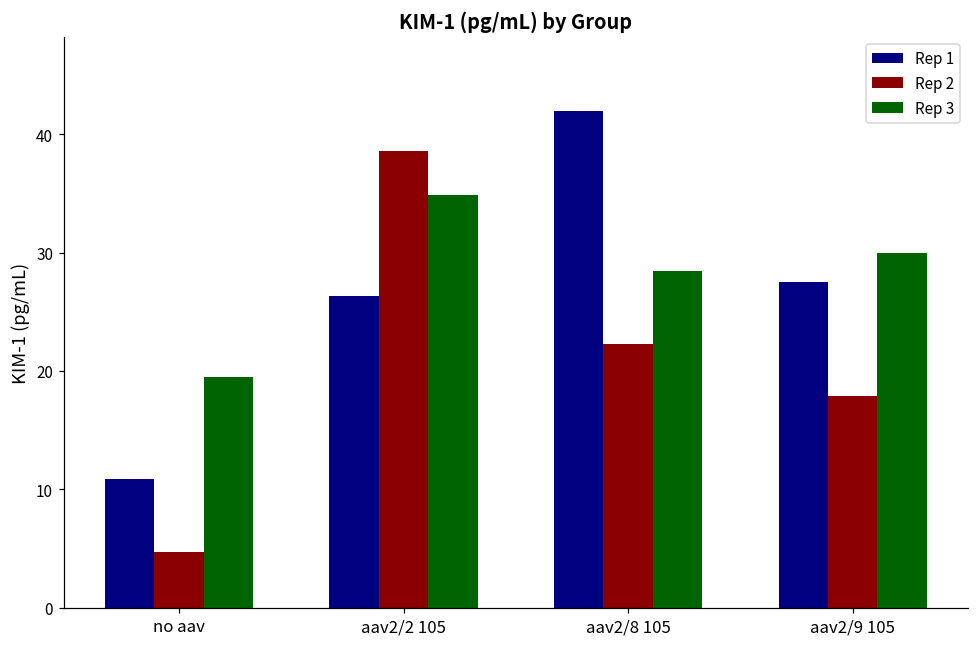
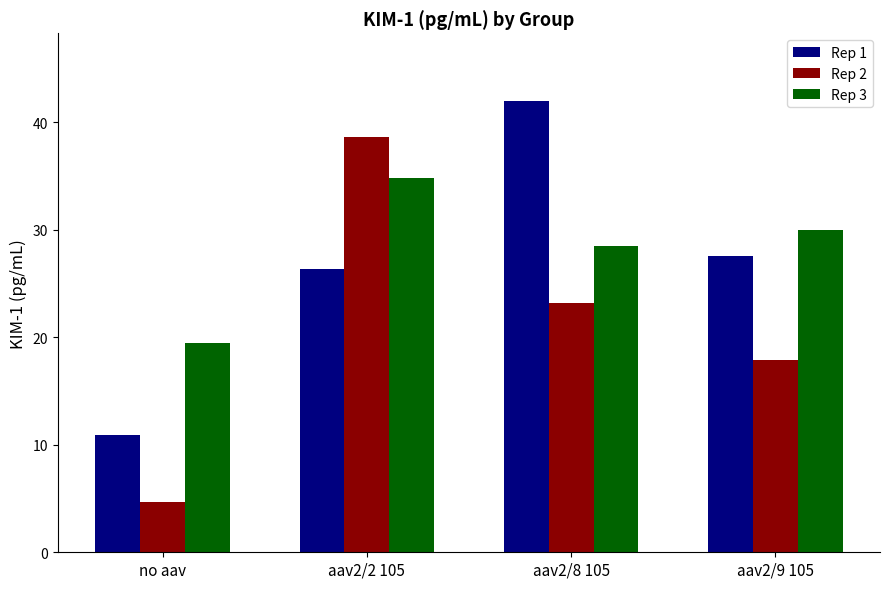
Rep 2, aav2/8 105: 22.3 -> 23.2
